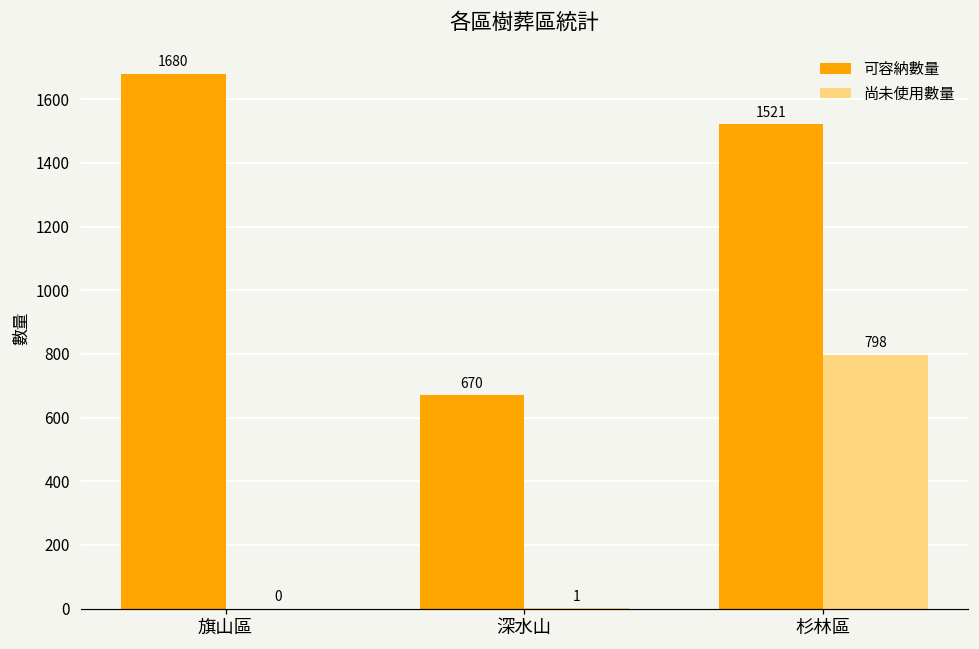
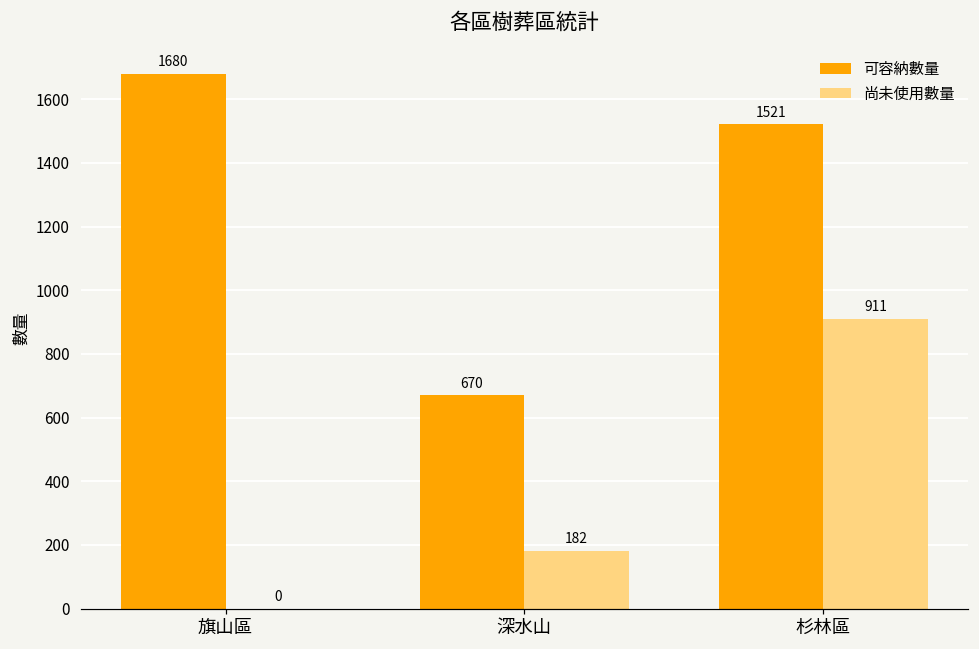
尚未使用數量, 深水山: 1 -> 182
尚未使用數量, 杉林區: 798 -> 911
